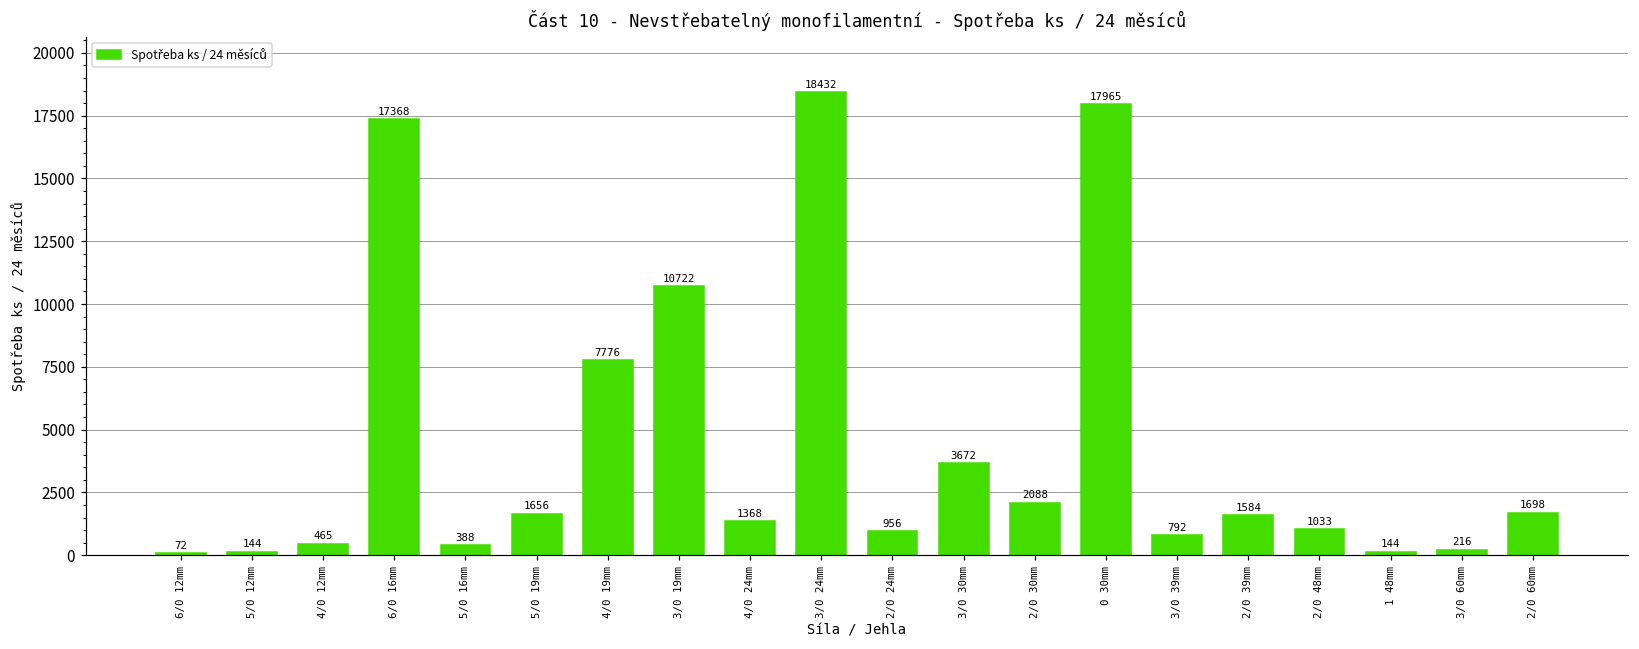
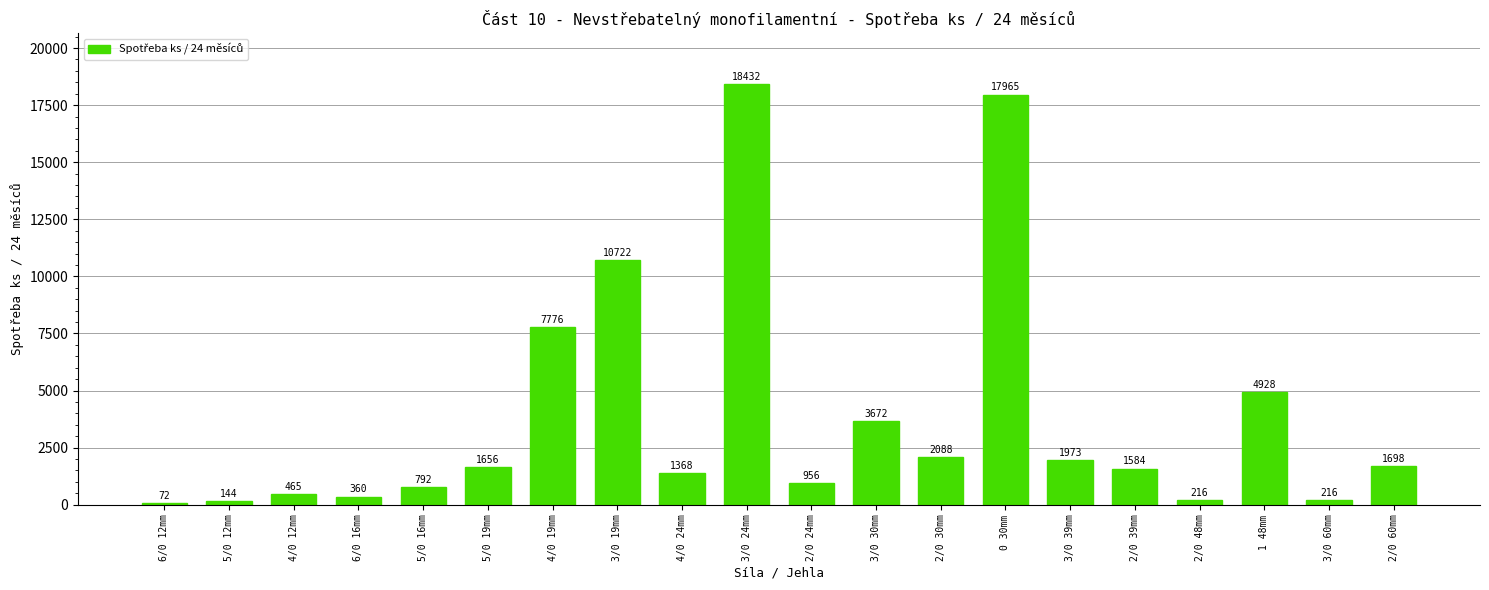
6/0 16mm: 17368 -> 360
5/0 16mm: 388 -> 792
3/0 39mm: 792 -> 1973
2/0 48mm: 1033 -> 216
1 48mm: 144 -> 4928
